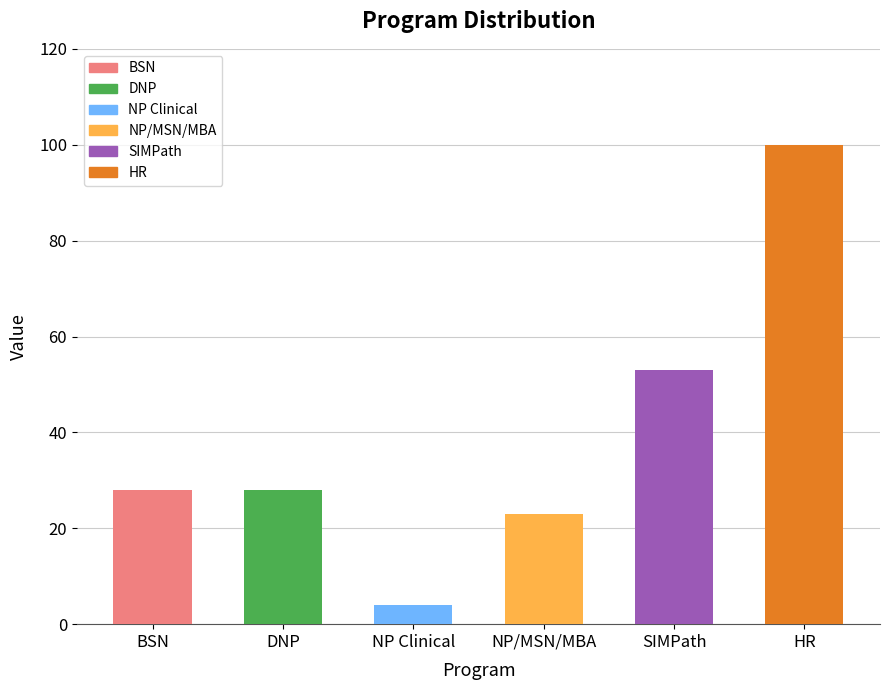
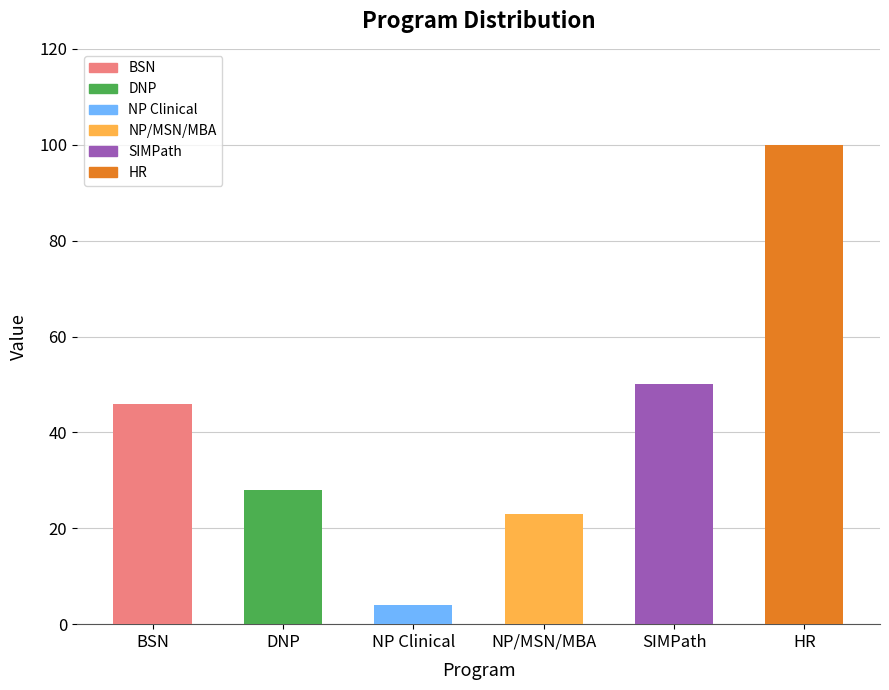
BSN: 28 -> 46
SIMPath: 53 -> 50
